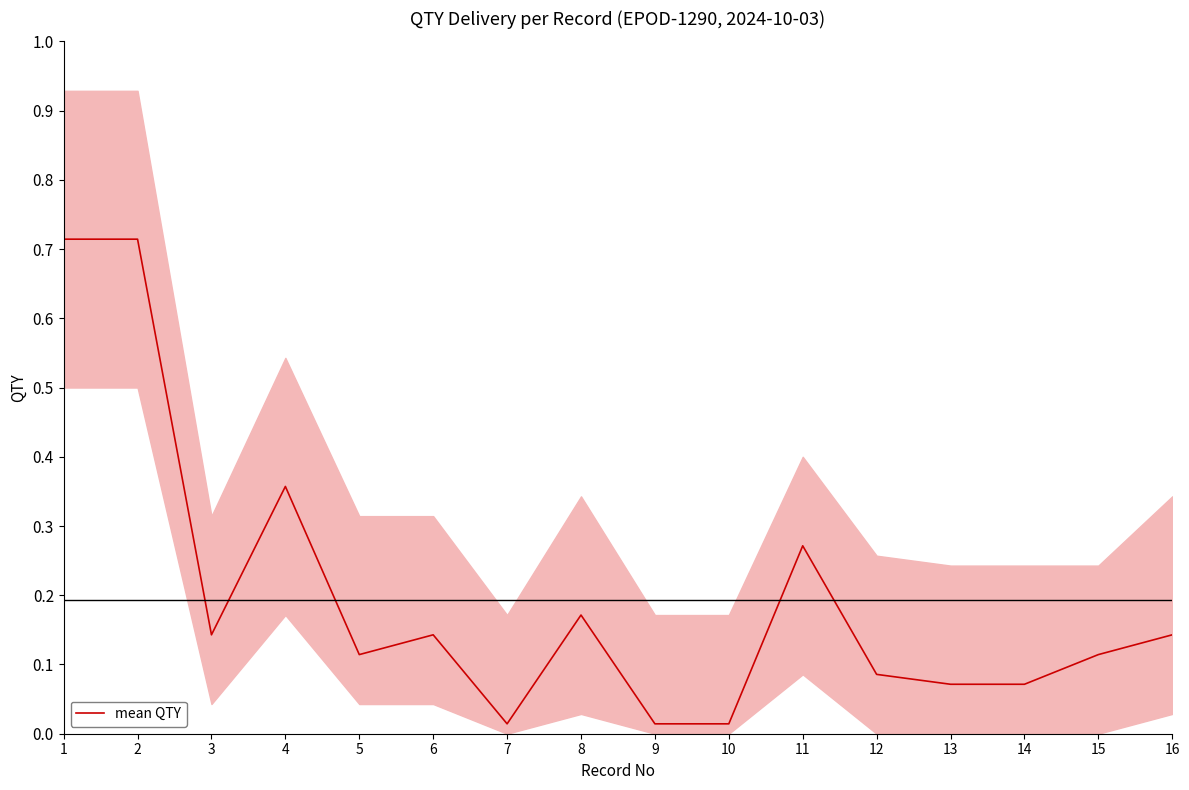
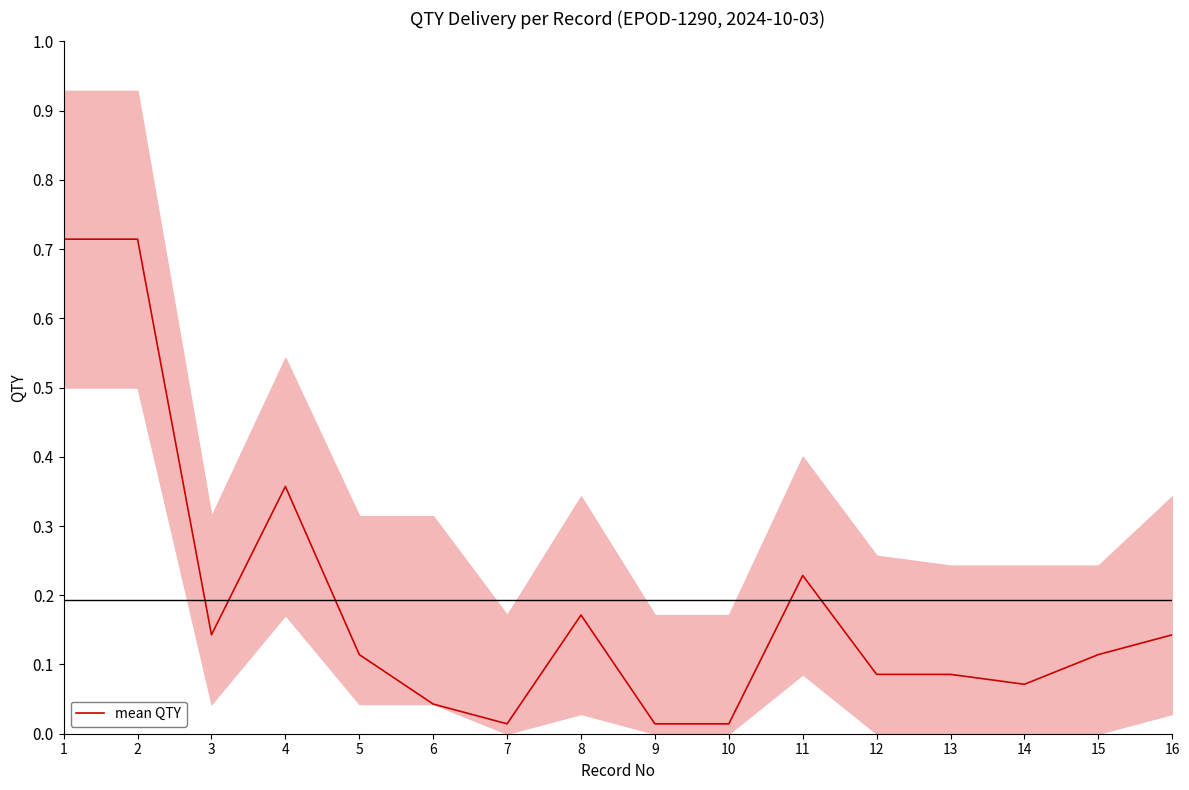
mean QTY, 6: 0.14 -> 0.04
mean QTY, 11: 0.27 -> 0.23
mean QTY, 13: 0.07 -> 0.09
